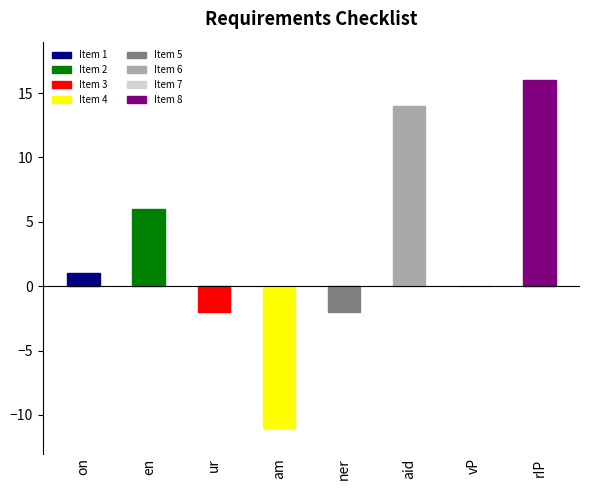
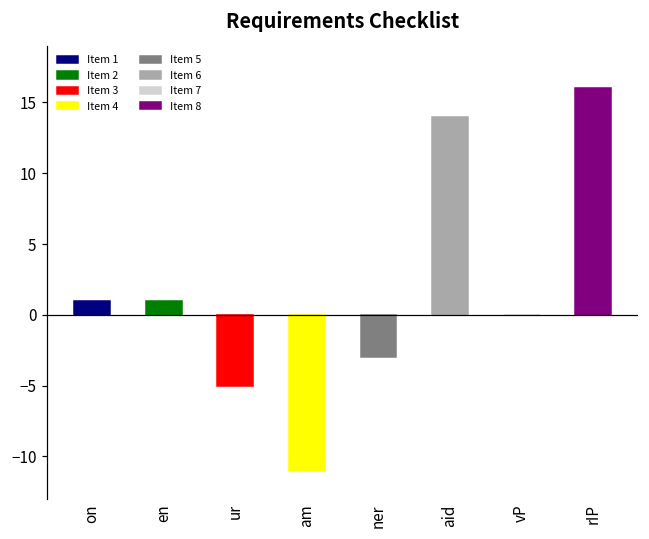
en: 6 -> 1
ur: -2 -> -5
ner: -2 -> -3
